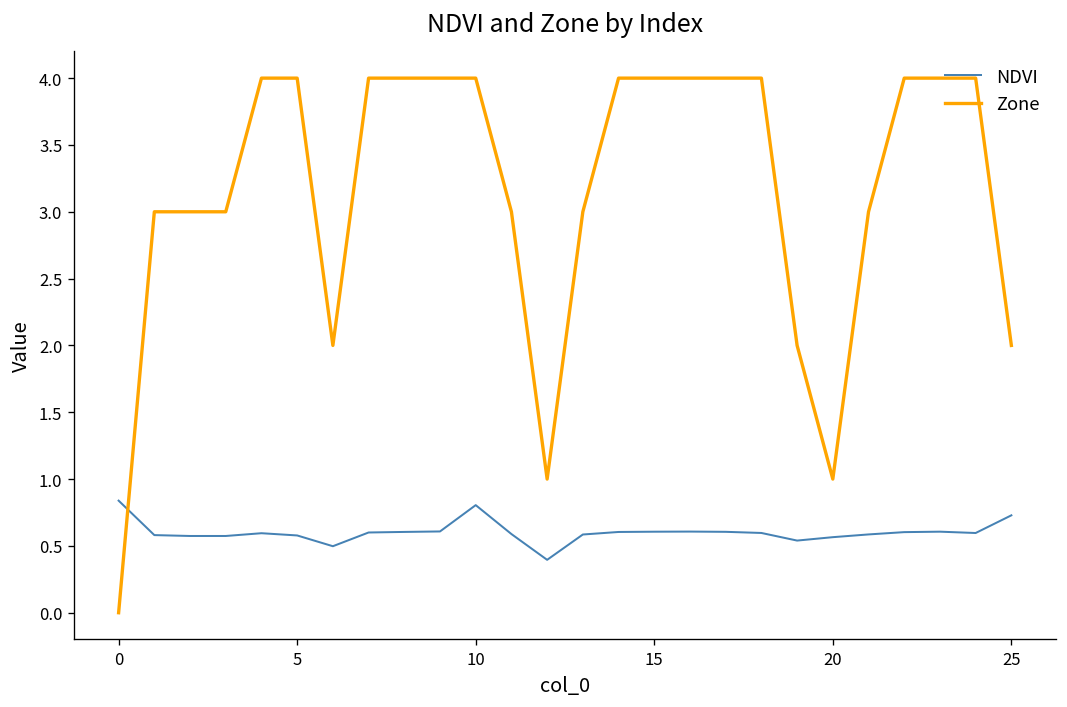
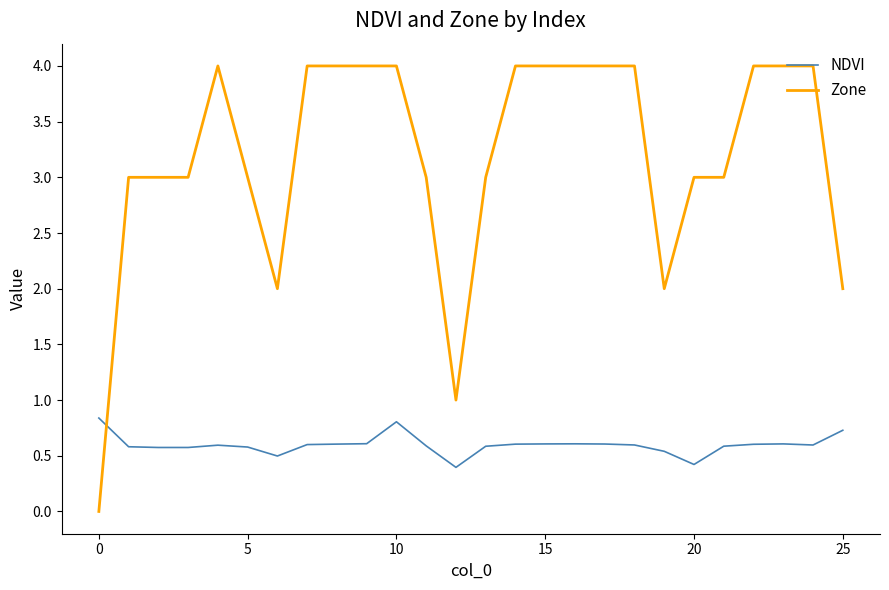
Zone, 5: 4 -> 3
NDVI, 20: 0.57 -> 0.42
Zone, 20: 1 -> 3
